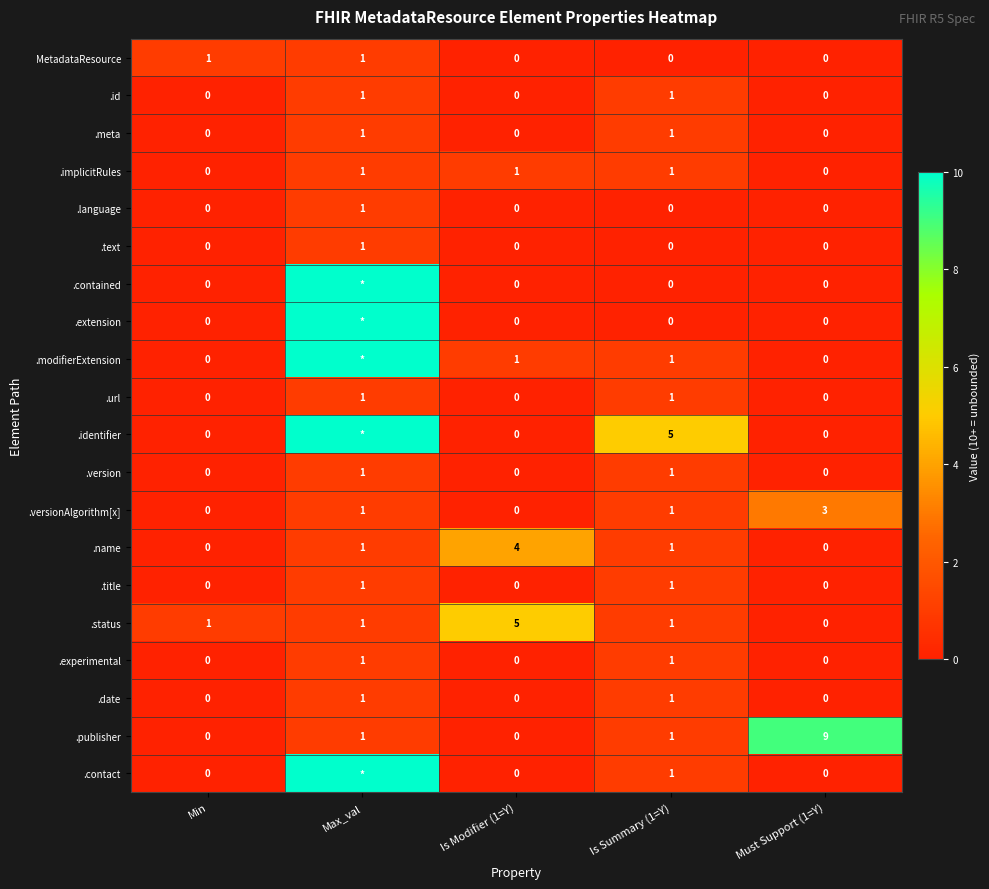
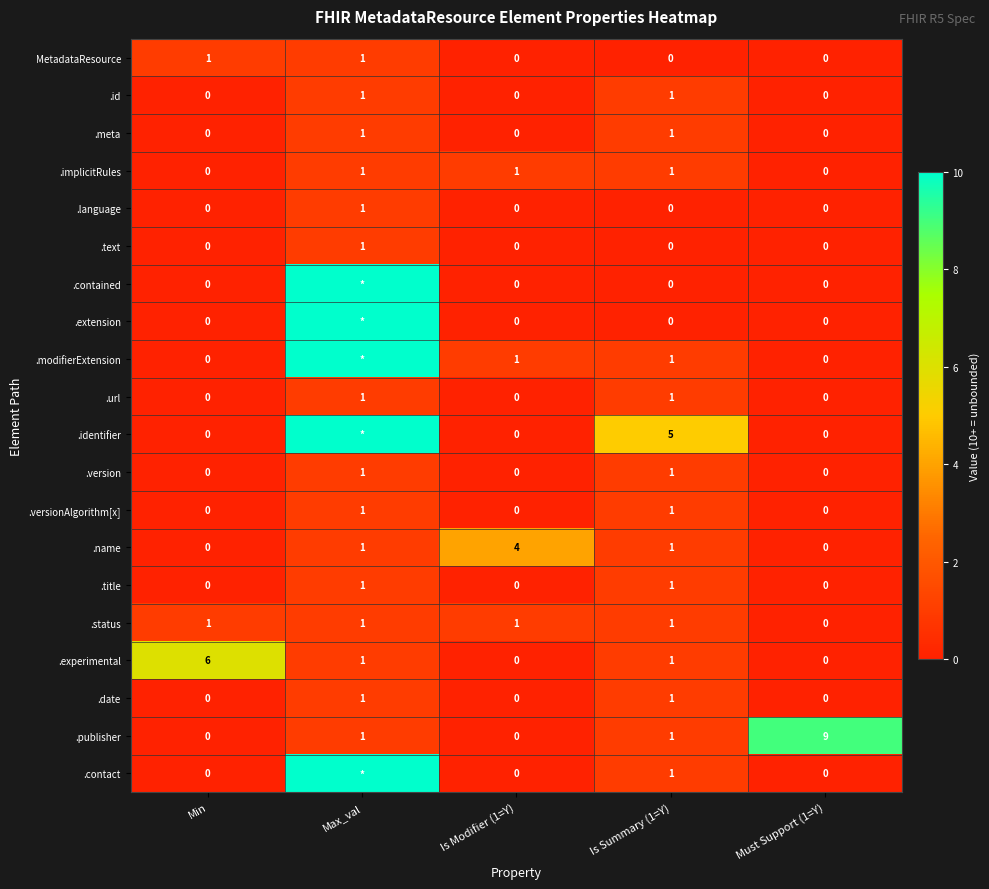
.versionAlgorithm[x], Must Support (1=Y): 3 -> 0
.status, Is Modifier (1=Y): 5 -> 1
.experimental, Min: 0 -> 6
